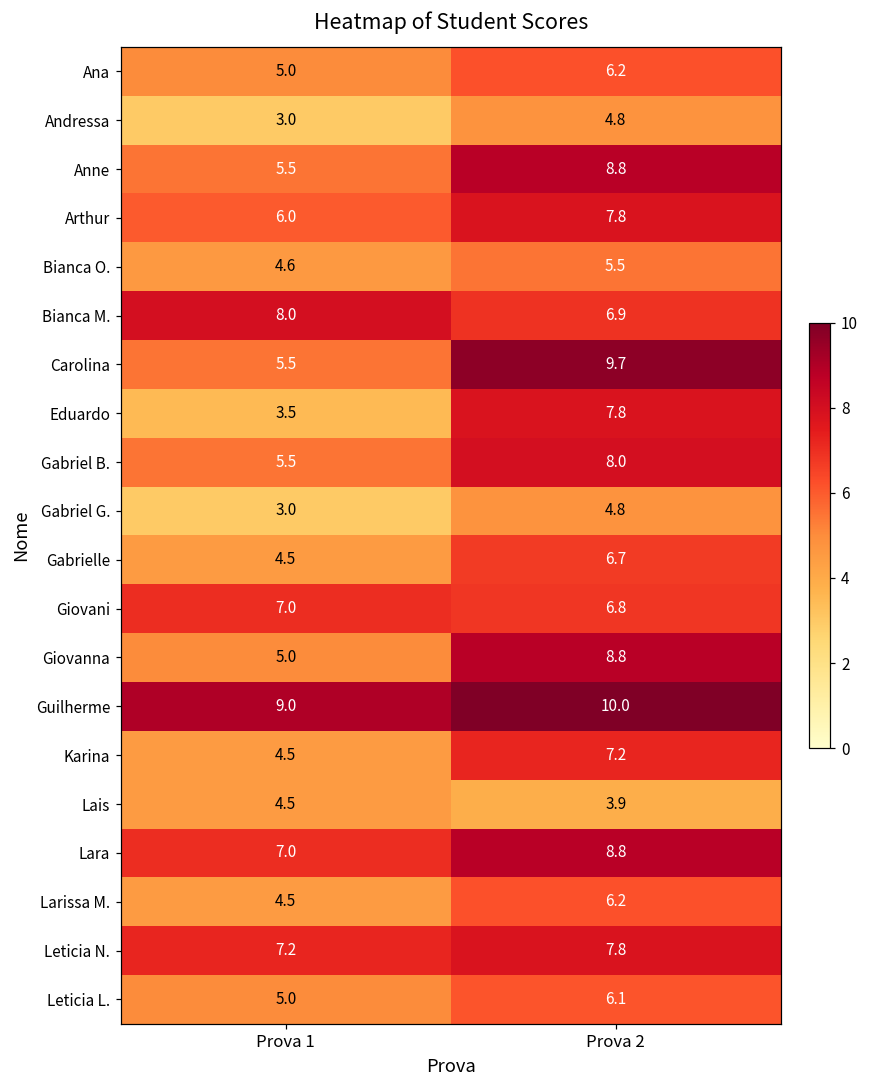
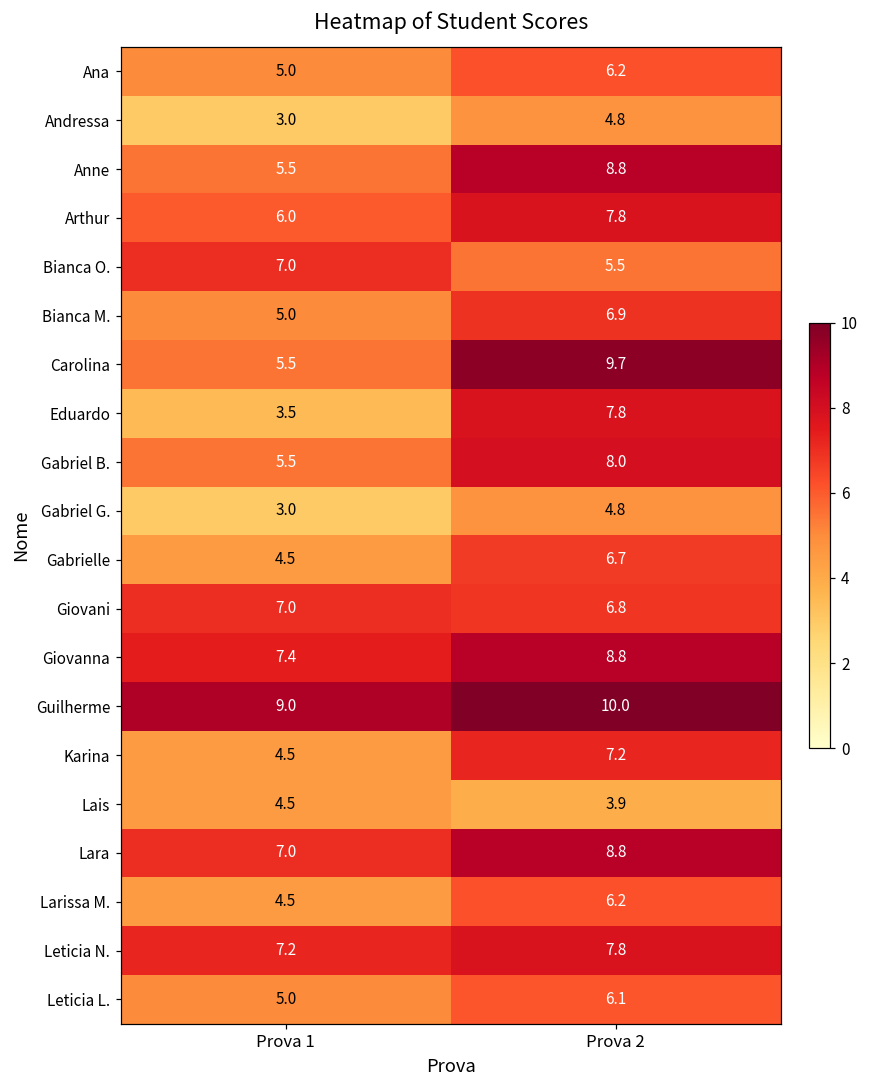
Bianca O., Prova 1: 4.6 -> 7.0
Bianca M., Prova 1: 8.0 -> 5.0
Giovanna, Prova 1: 5.0 -> 7.4
